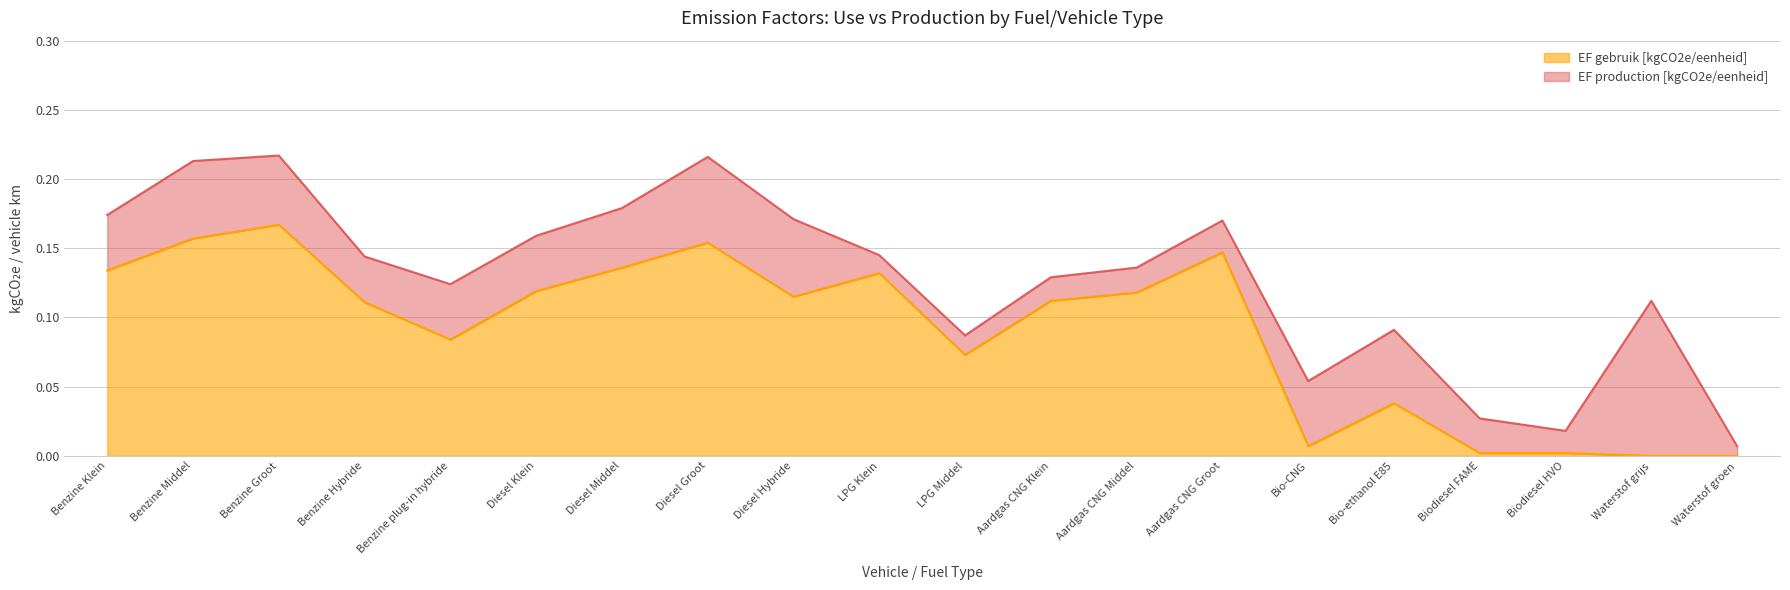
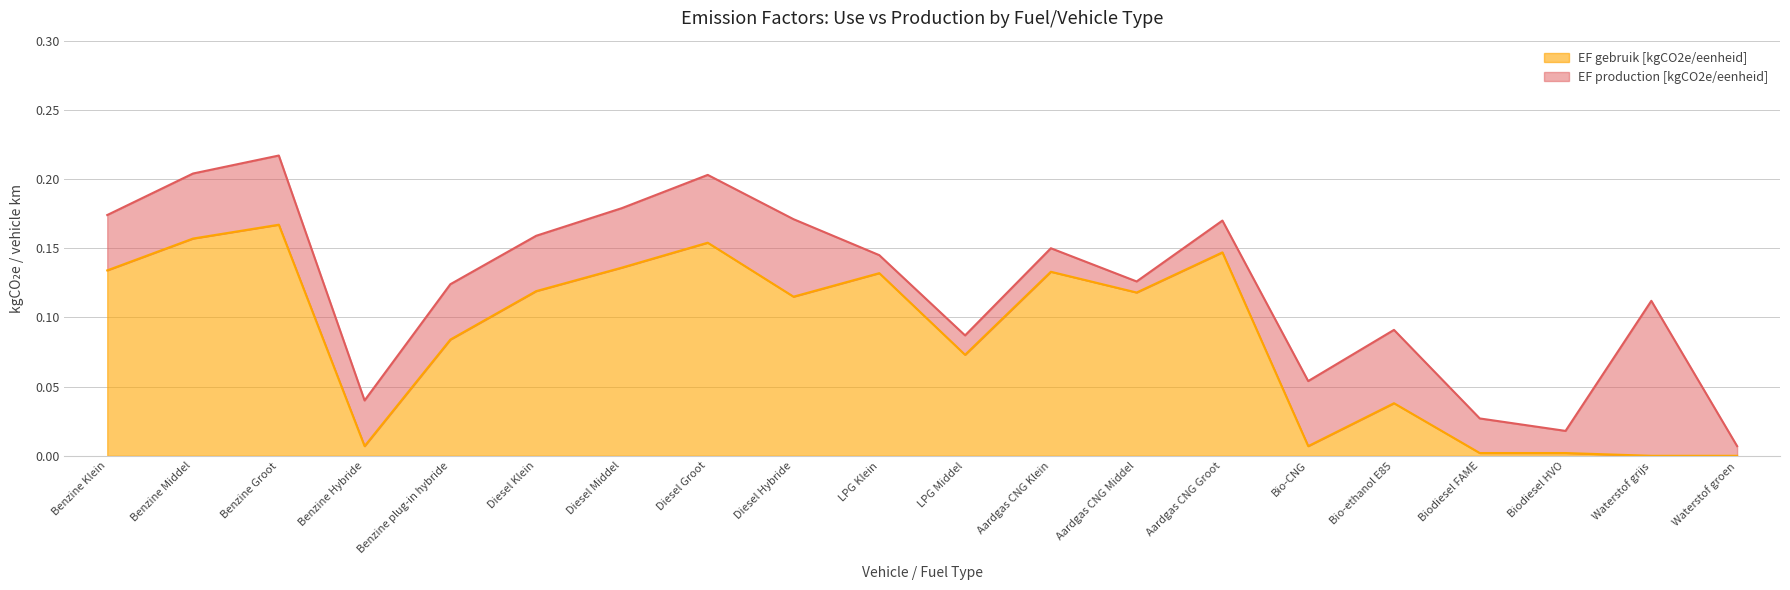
EF production [kgCO2e/eenheid], Benzine Middel: 0.056 -> 0.047
EF gebruik [kgCO2e/eenheid], Benzine Hybride: 0.111 -> 0.007
EF production [kgCO2e/eenheid], Diesel Groot: 0.062 -> 0.049
EF gebruik [kgCO2e/eenheid], Aardgas CNG Klein: 0.112 -> 0.133
EF production [kgCO2e/eenheid], Aardgas CNG Middel: 0.018 -> 0.008
